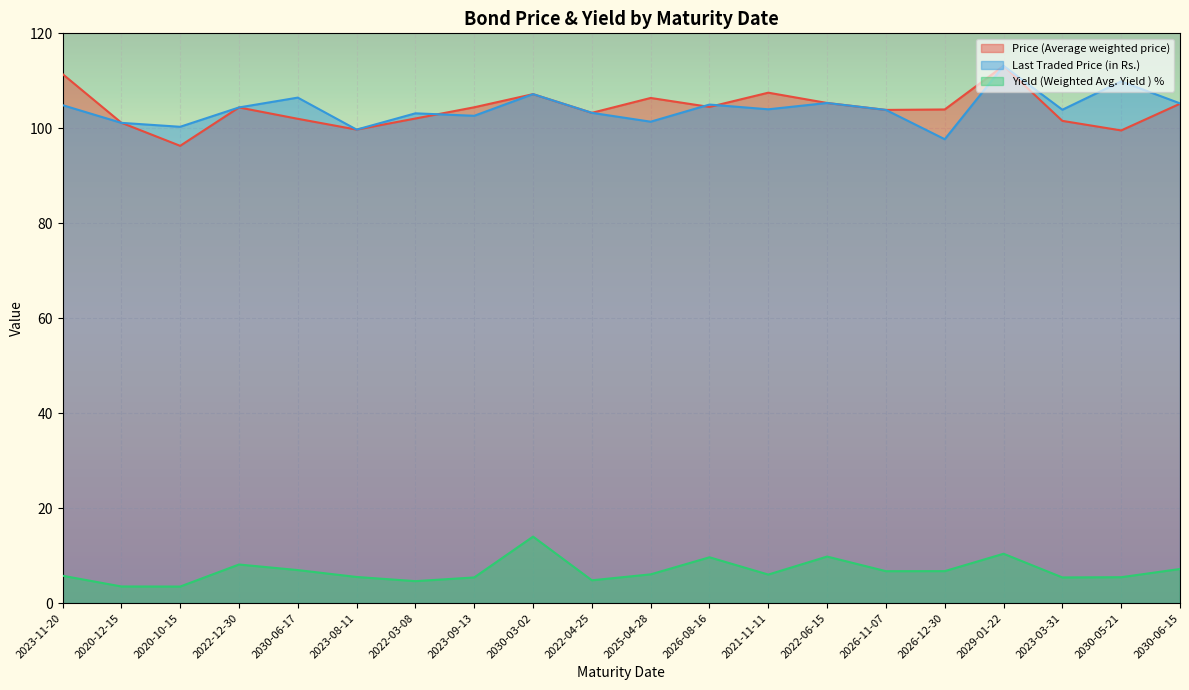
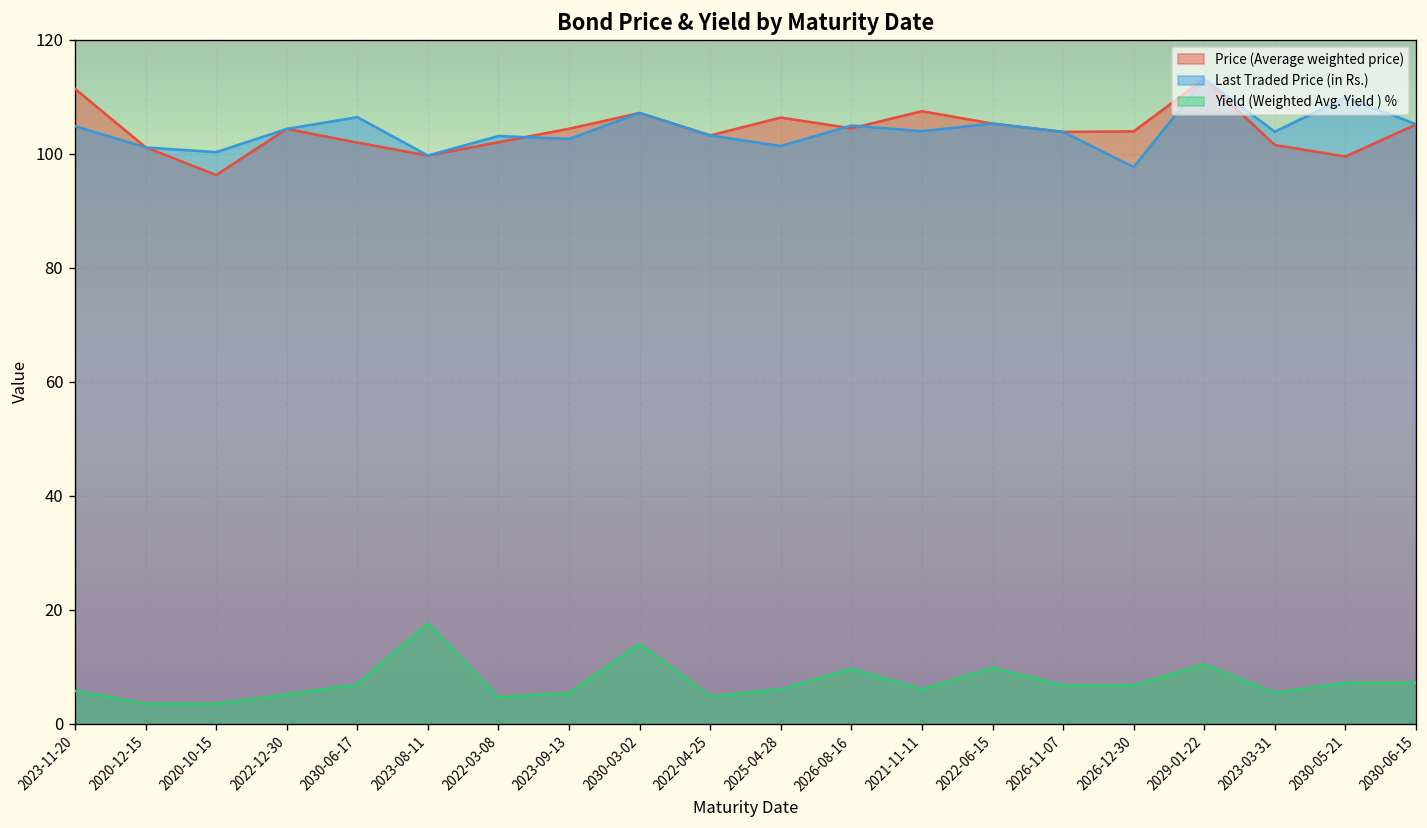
Yield (Weighted Avg. Yield ) %, 2022-12-30: 8 -> 5
Yield (Weighted Avg. Yield ) %, 2023-08-11: 6 -> 18
Yield (Weighted Avg. Yield ) %, 2030-05-21: 5 -> 7
